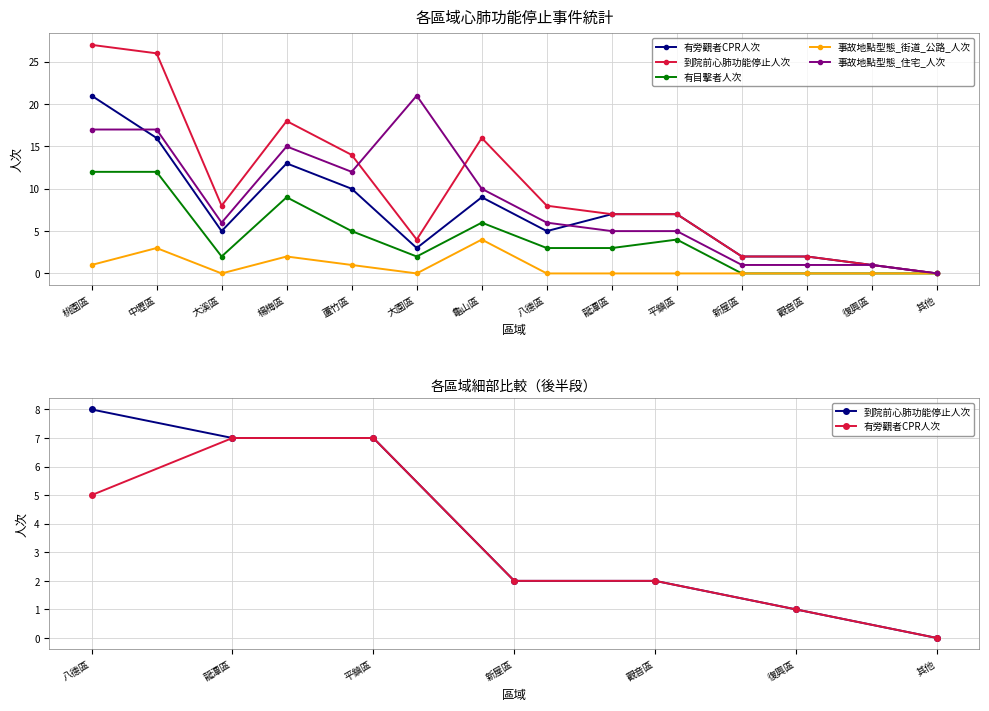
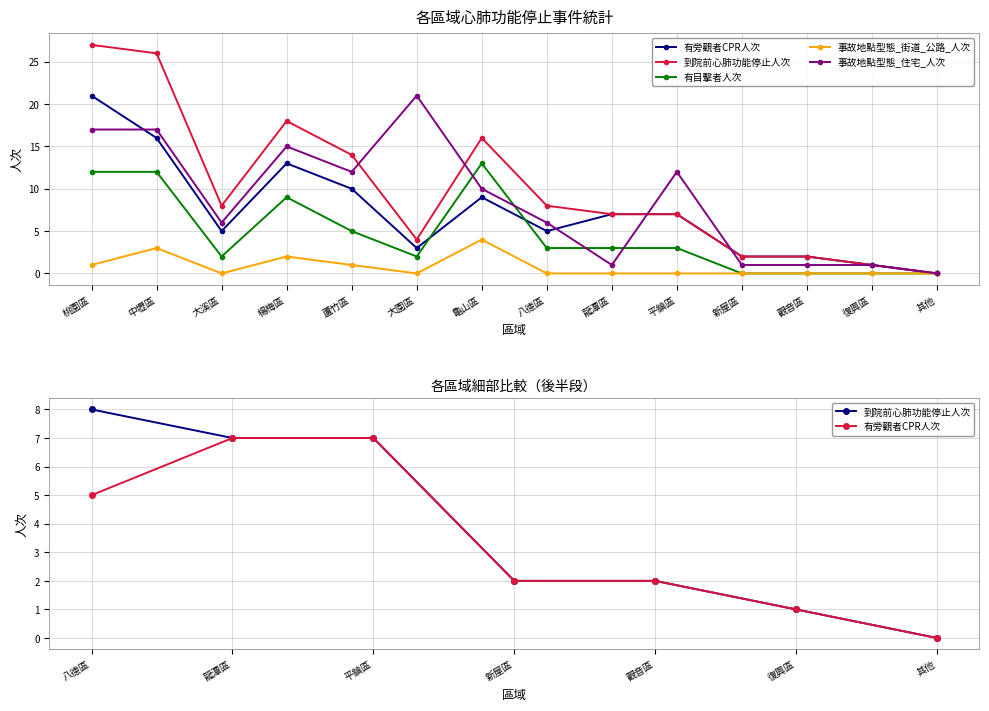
各區域心肺功能停止事件統計, 有目擊者人次, 龜山區: 6 -> 13
各區域心肺功能停止事件統計, 事故地點型態_住宅_人次, 龍潭區: 5 -> 1
各區域心肺功能停止事件統計, 有目擊者人次, 平鎮區: 4 -> 3
各區域心肺功能停止事件統計, 事故地點型態_住宅_人次, 平鎮區: 5 -> 12
